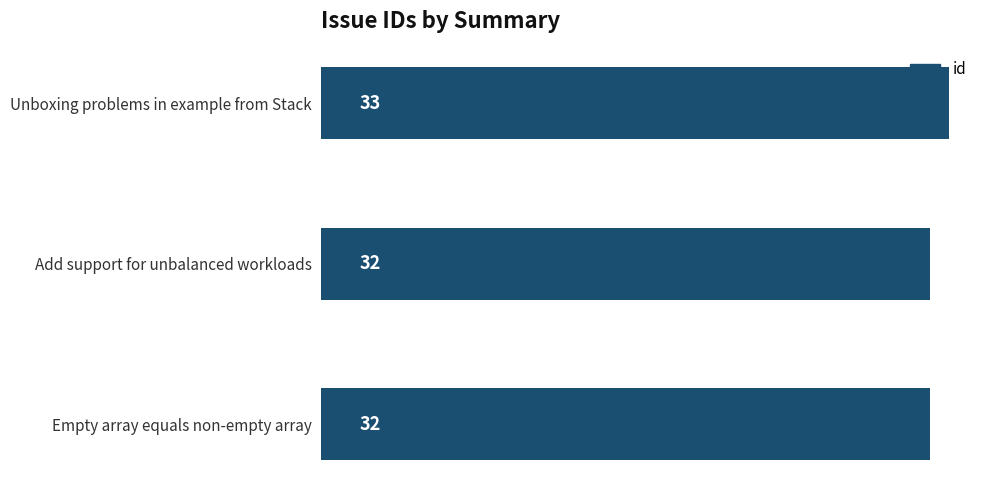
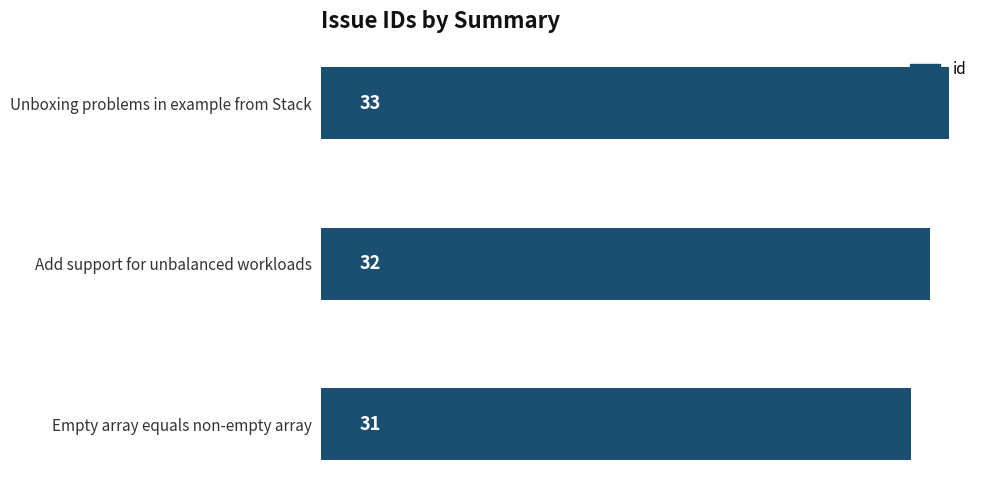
Empty array equals non-empty array: 32 -> 31
